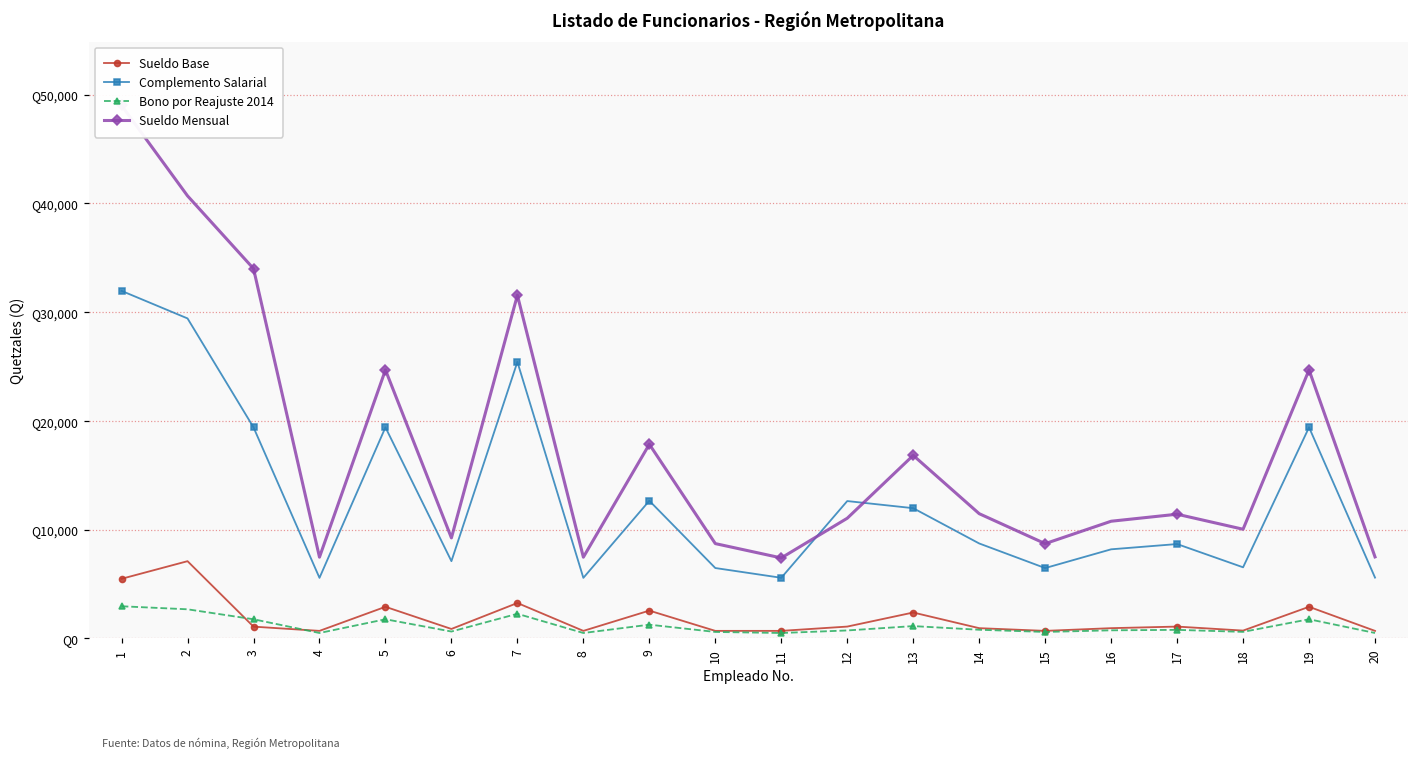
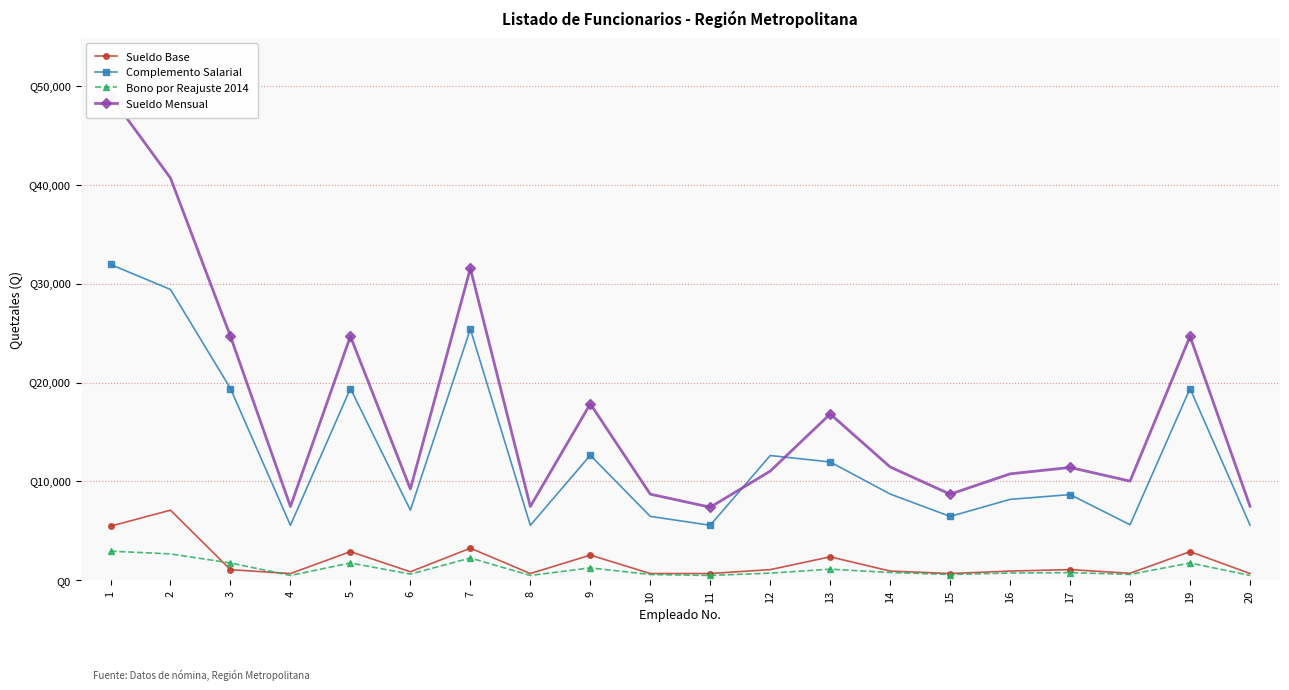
Sueldo Mensual, 3: Q34,000 -> Q25,000
Complemento Salarial, 18: Q7,000 -> Q6,000
